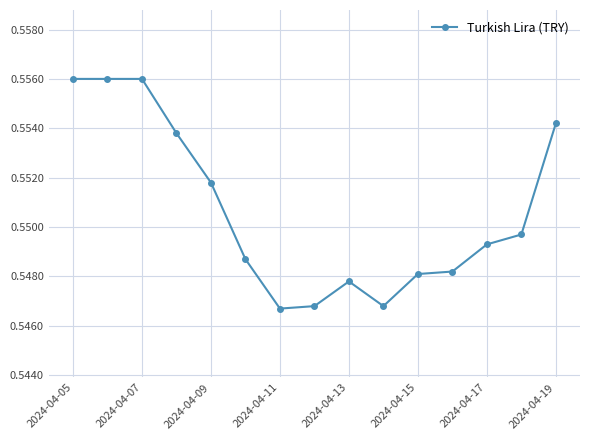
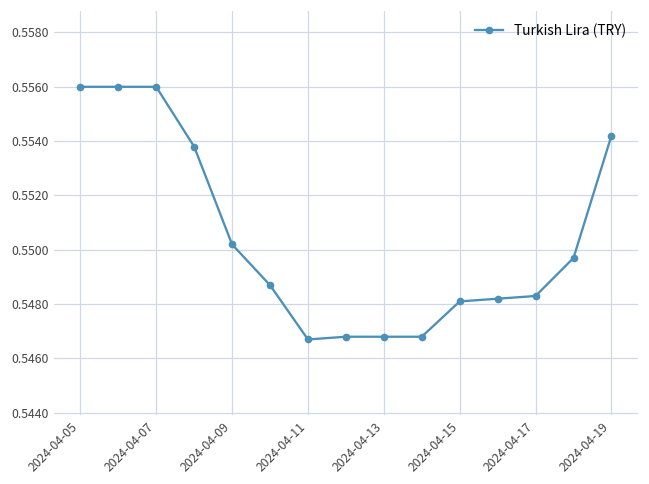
2024-04-09: 0.5518 -> 0.5502
2024-04-13: 0.5478 -> 0.5468
2024-04-17: 0.5493 -> 0.5483
